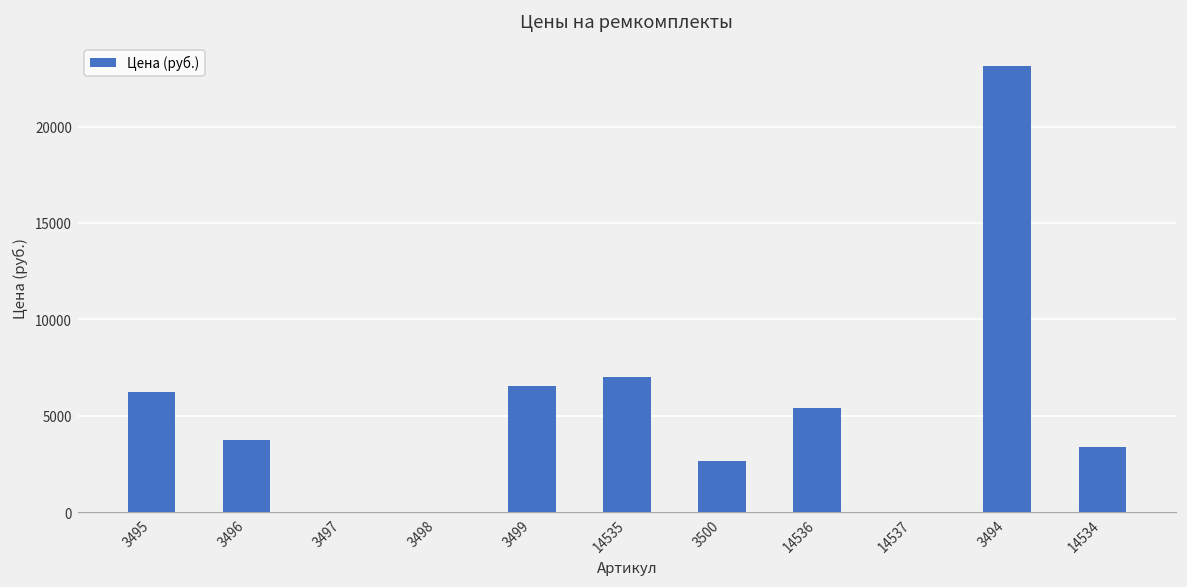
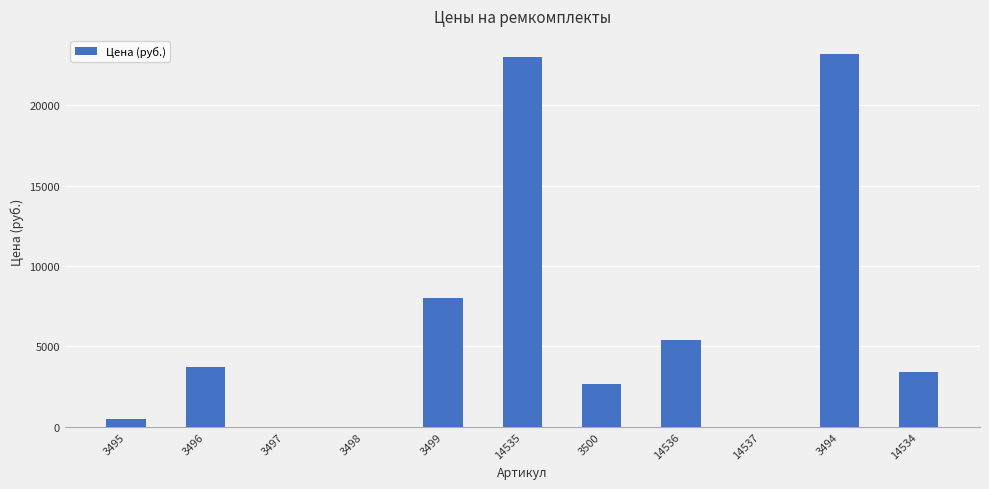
3495: 6200 -> 500
3499: 6600 -> 8000
14535: 7000 -> 23000
